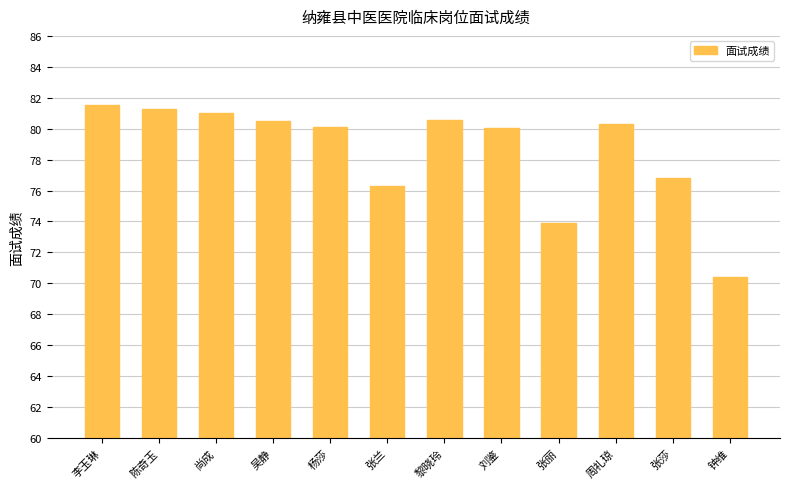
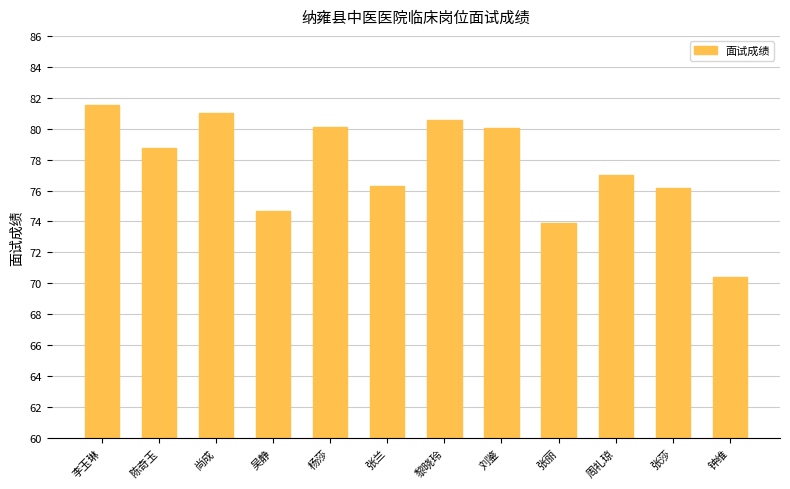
陈奇玉: 81.3 -> 78.8
吴静: 80.5 -> 74.7
周礼琼: 80.3 -> 77.0
张莎: 76.8 -> 76.2
